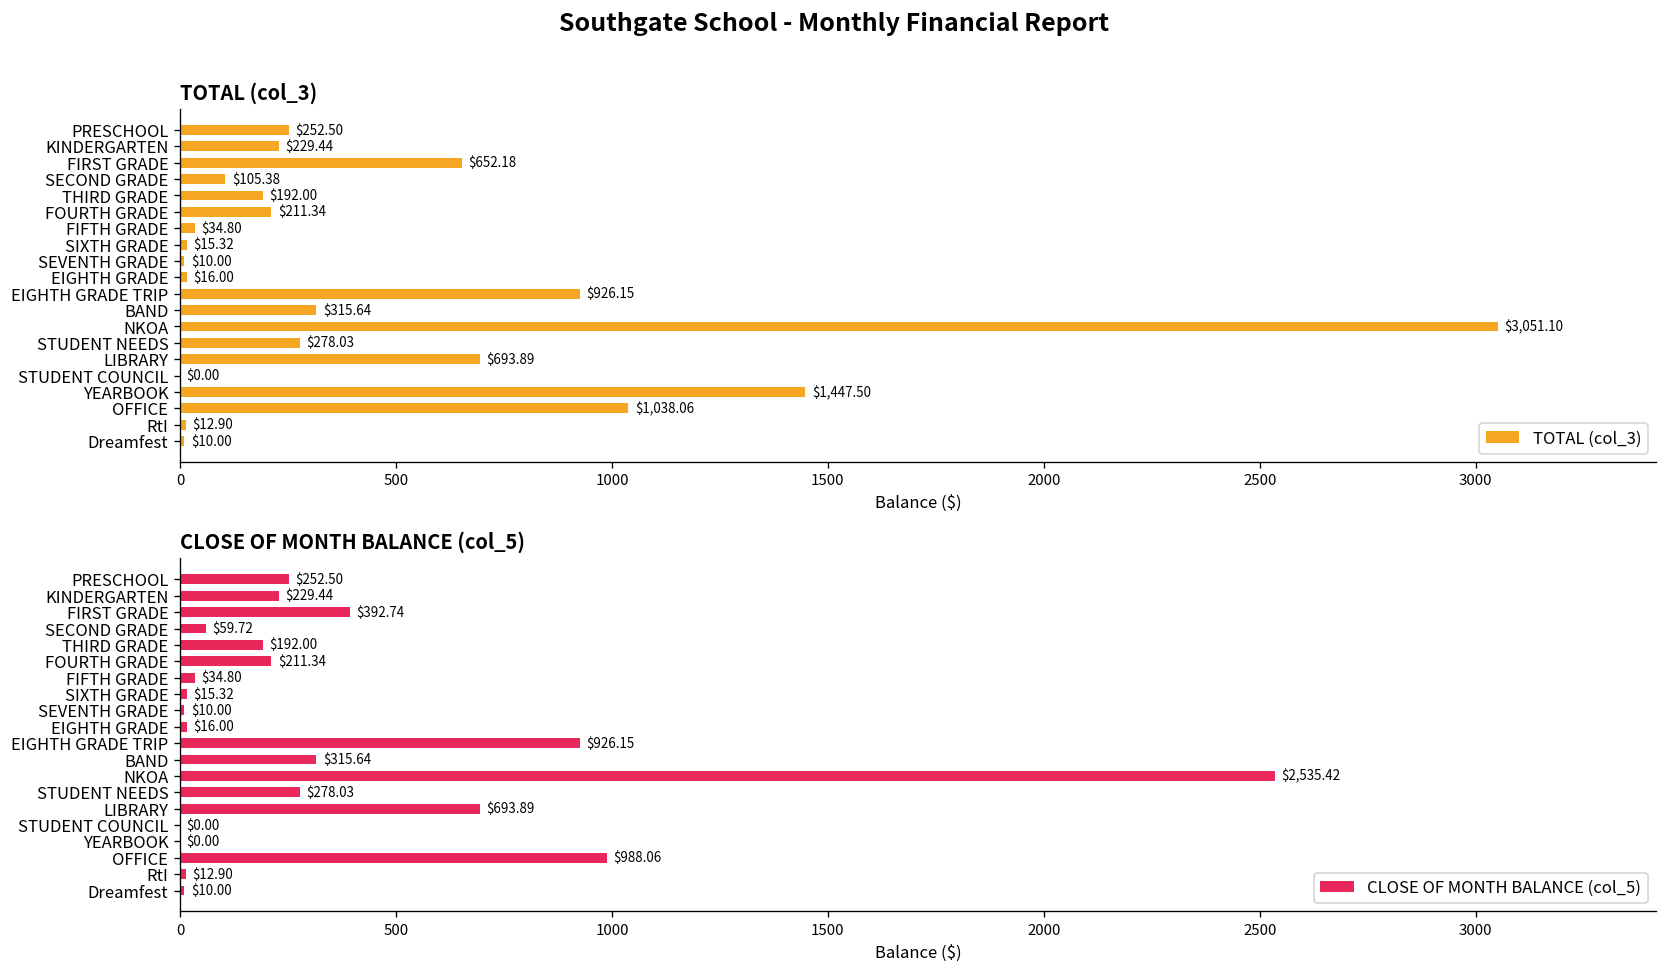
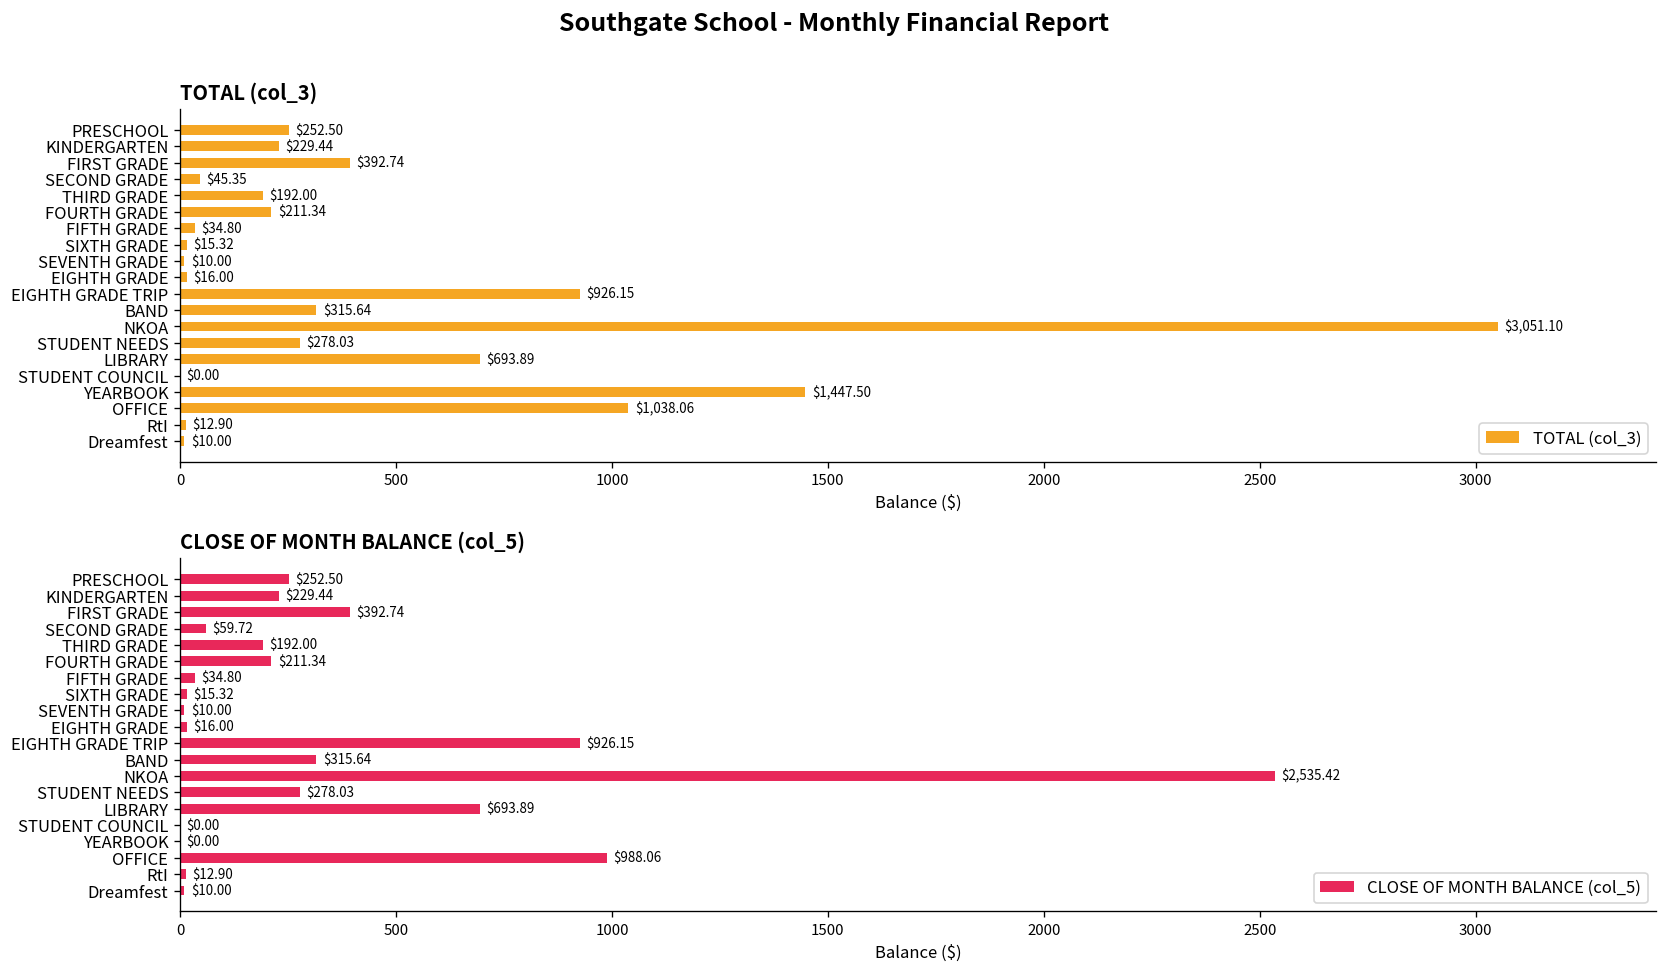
TOTAL (col_3), FIRST GRADE: $652.18 -> $392.74
TOTAL (col_3), SECOND GRADE: $105.38 -> $45.35
